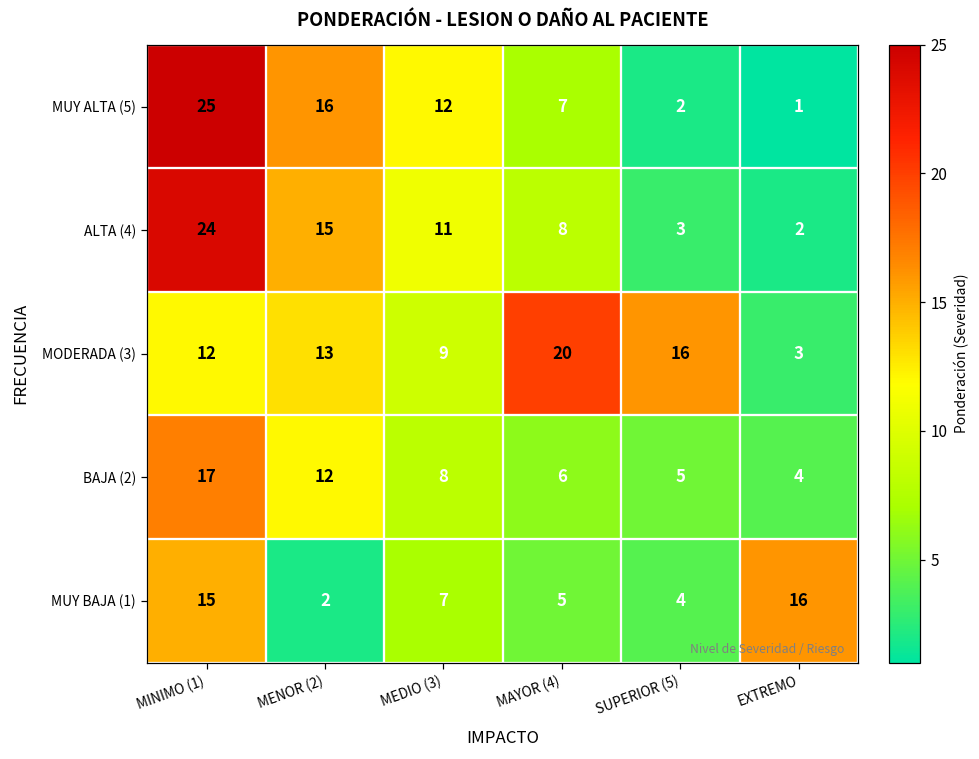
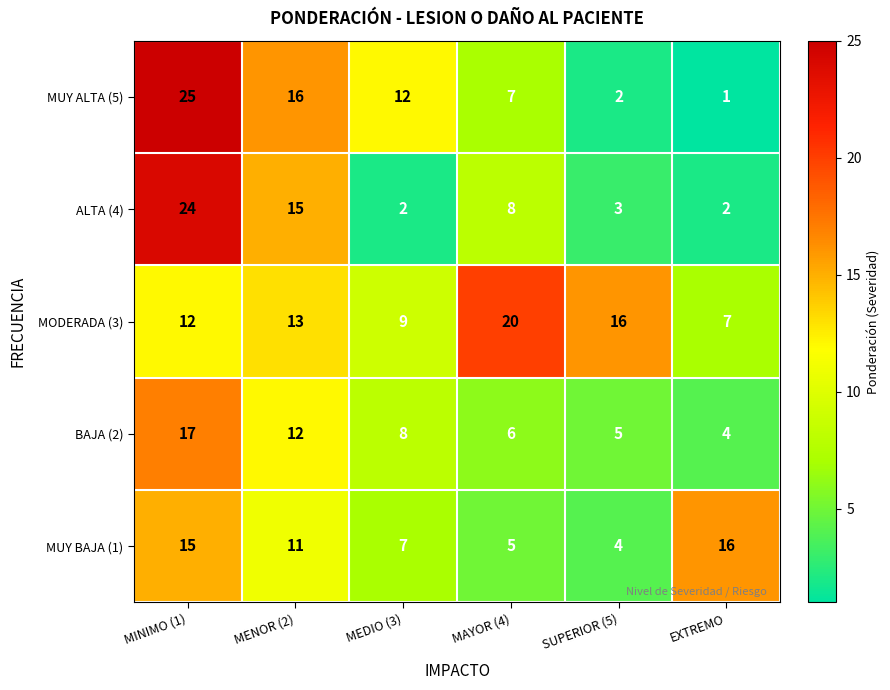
ALTA (4), MEDIO (3): 11 -> 2
MODERADA (3), EXTREMO: 3 -> 7
MUY BAJA (1), MENOR (2): 2 -> 11
